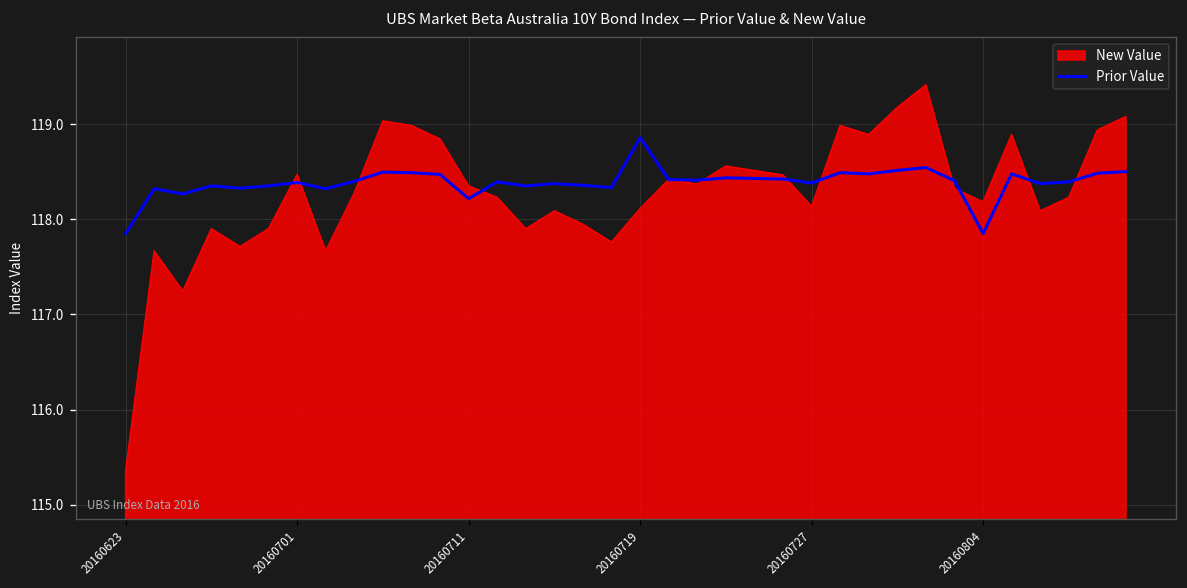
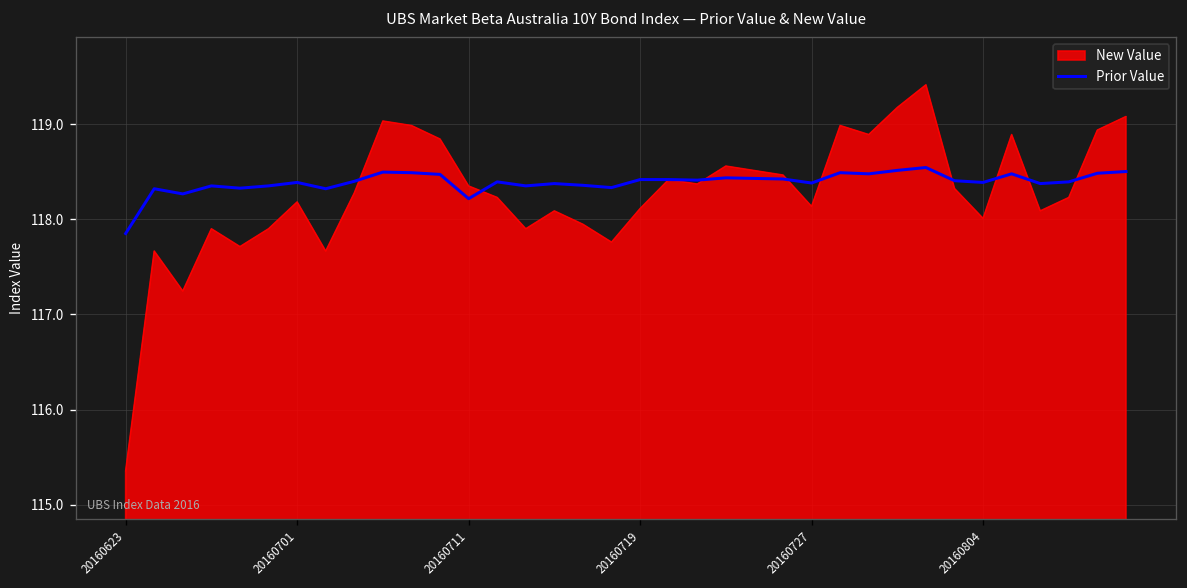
New Value, 20160701: 118.5 -> 118.2
Prior Value, 20160719: 118.9 -> 118.4
New Value, 20160804: 118.2 -> 118.0
Prior Value, 20160804: 117.9 -> 118.4
